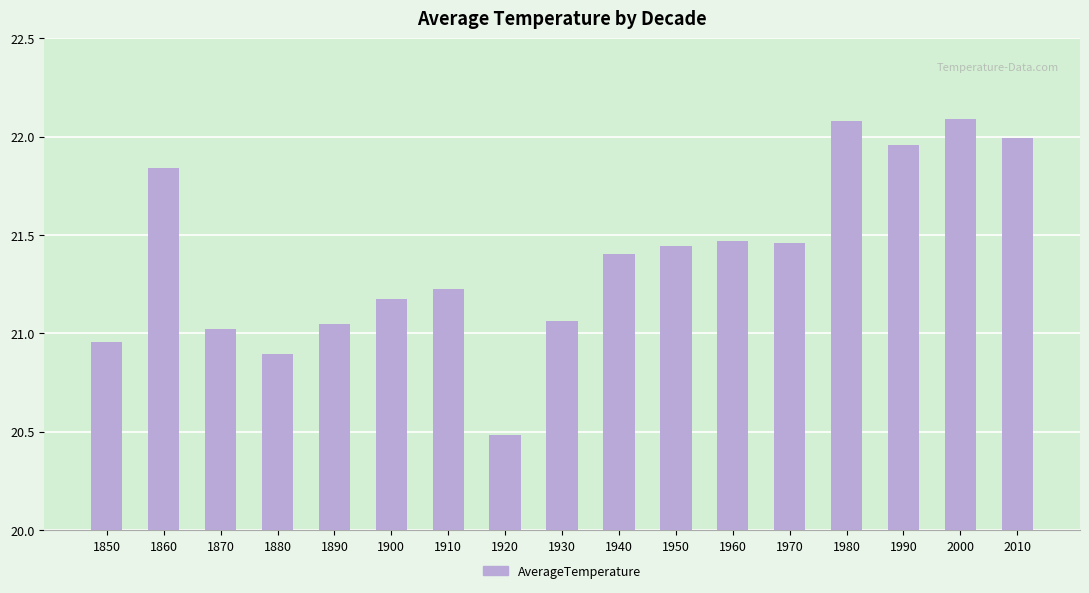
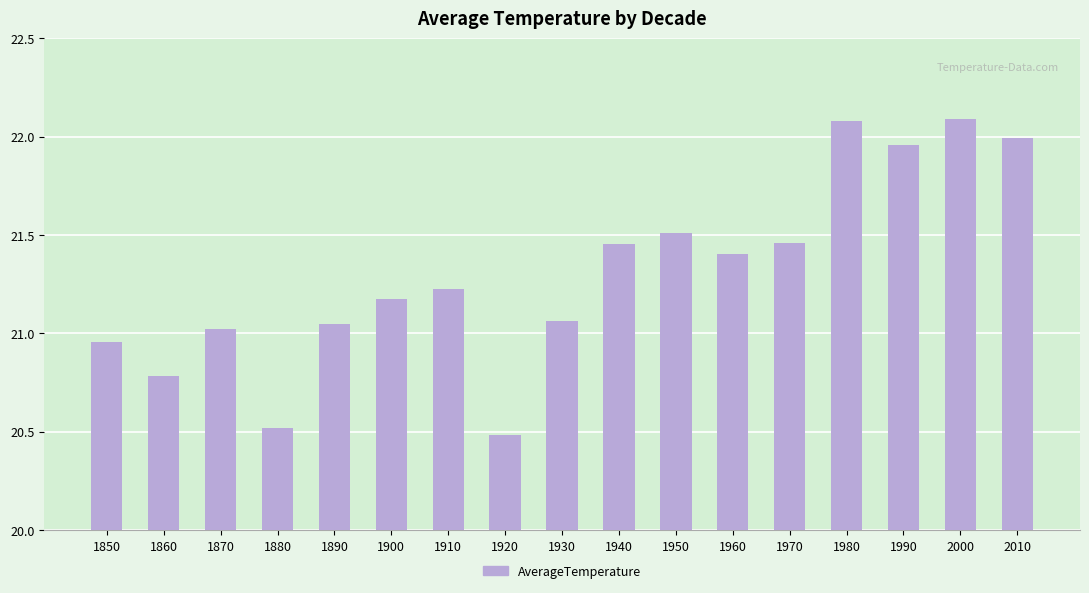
1860: 21.84 -> 20.78
1880: 20.90 -> 20.52
1940: 21.40 -> 21.45
1950: 21.45 -> 21.51
1960: 21.47 -> 21.41
